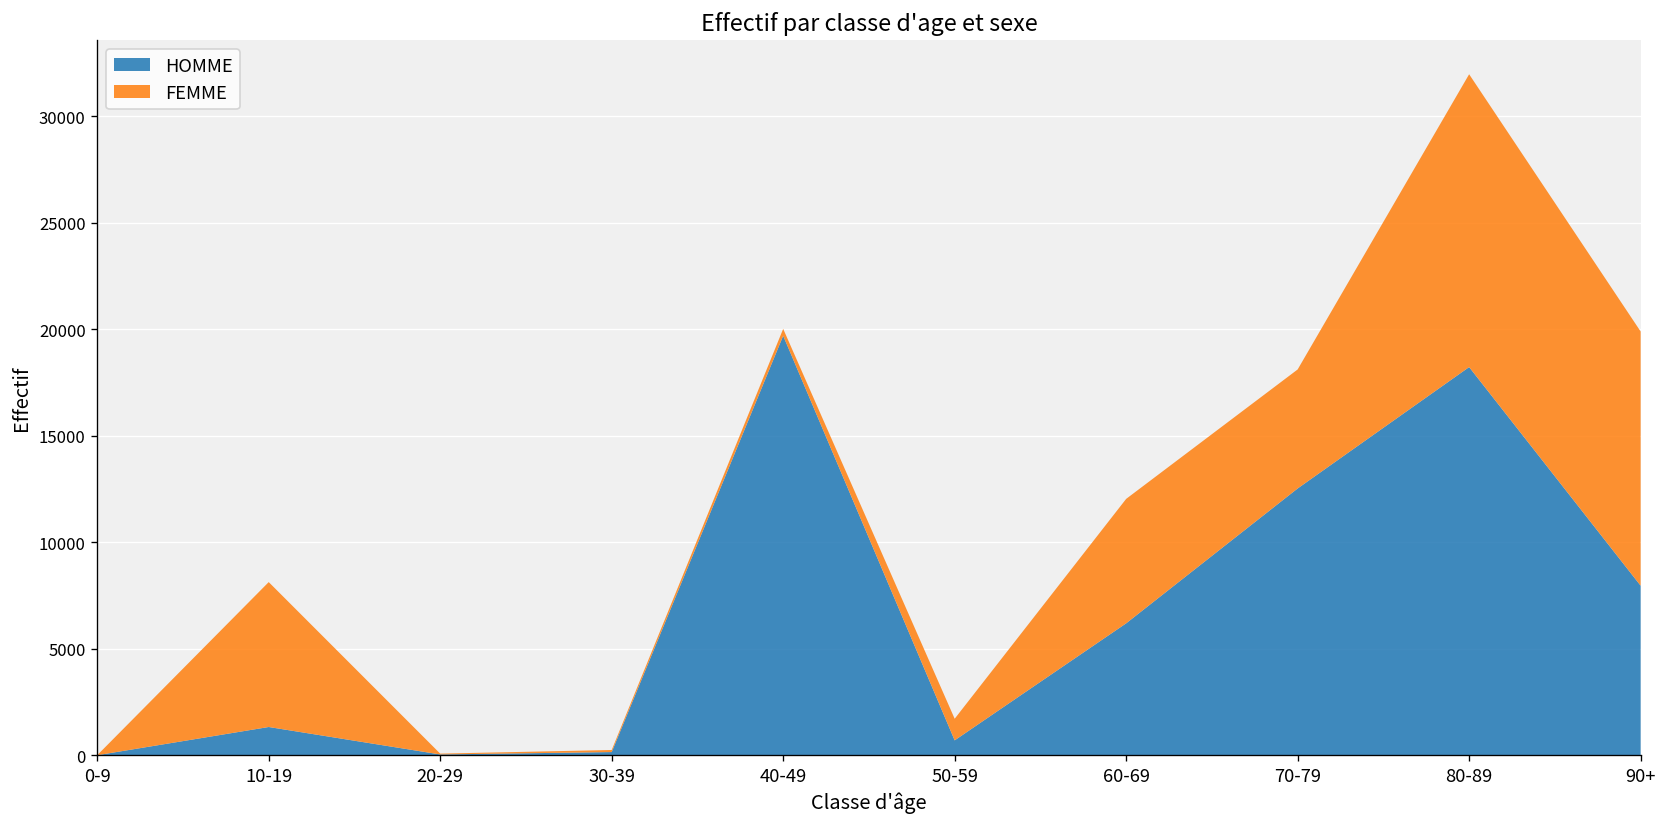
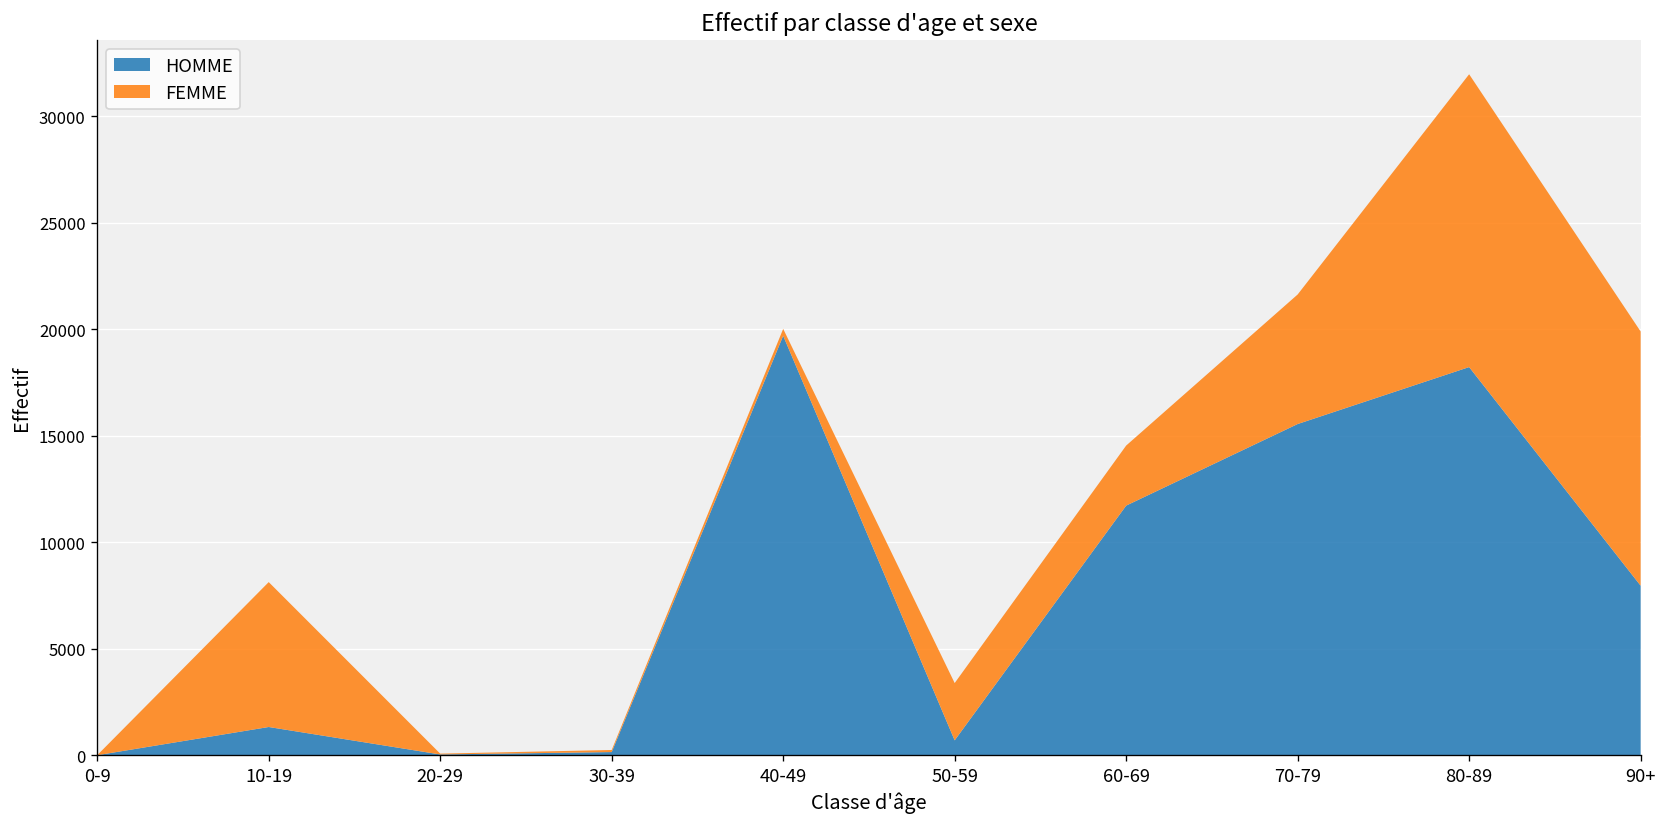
FEMME, 50-59: 1000 -> 2700
HOMME, 60-69: 6200 -> 11700
FEMME, 60-69: 5800 -> 2800
HOMME, 70-79: 12500 -> 15600
FEMME, 70-79: 5600 -> 6100
